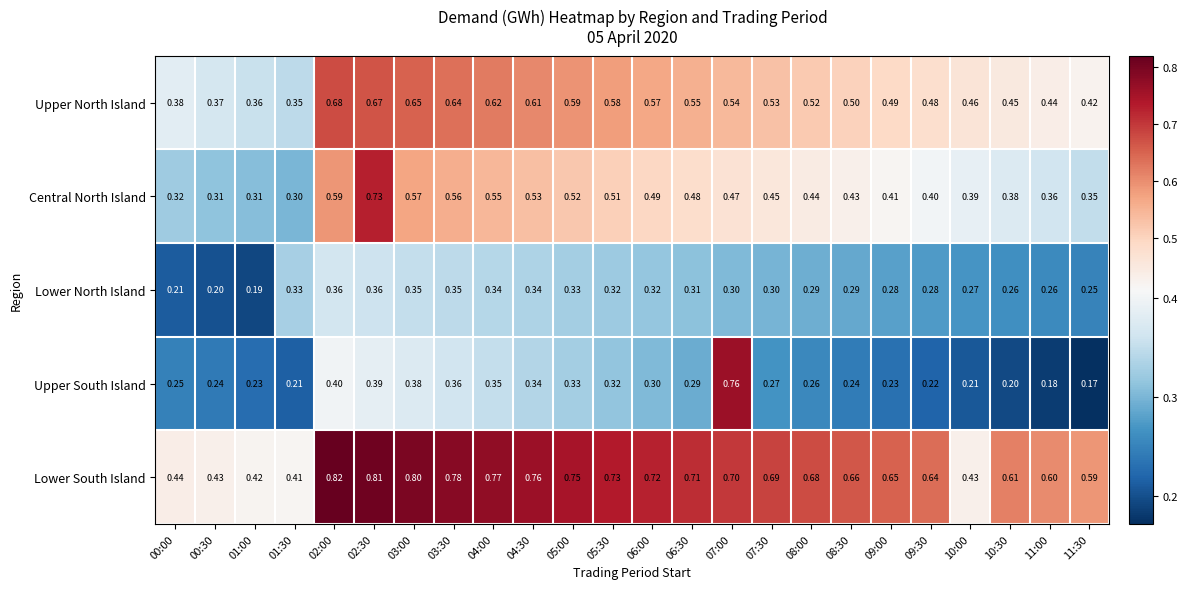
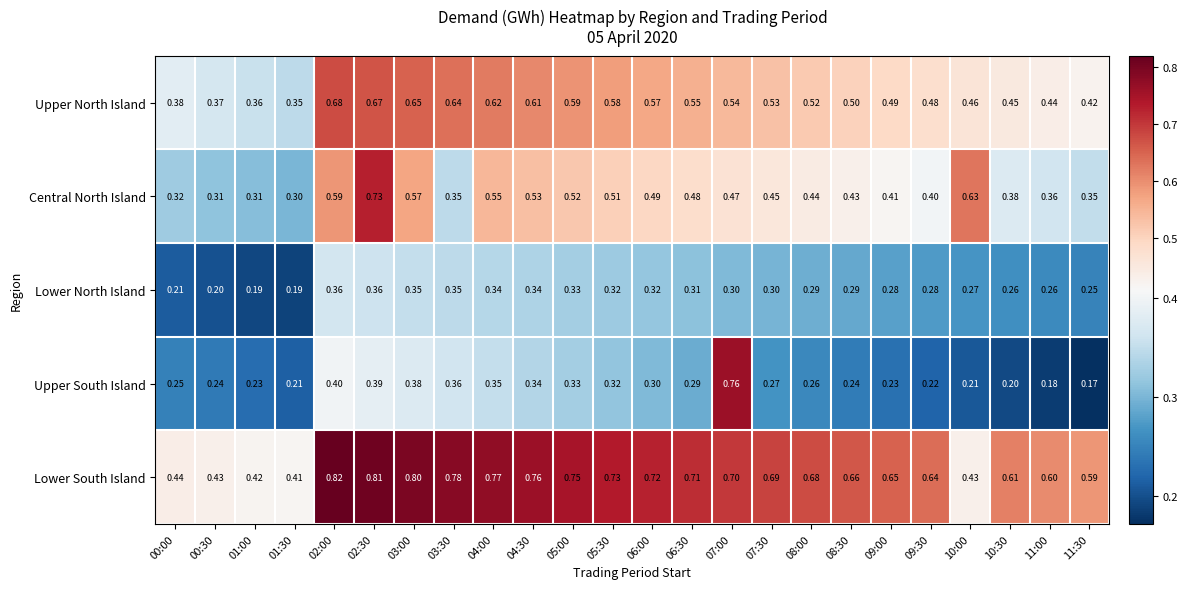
Central North Island, 03:30: 0.56 -> 0.35
Central North Island, 10:00: 0.39 -> 0.63
Lower North Island, 01:30: 0.33 -> 0.19
